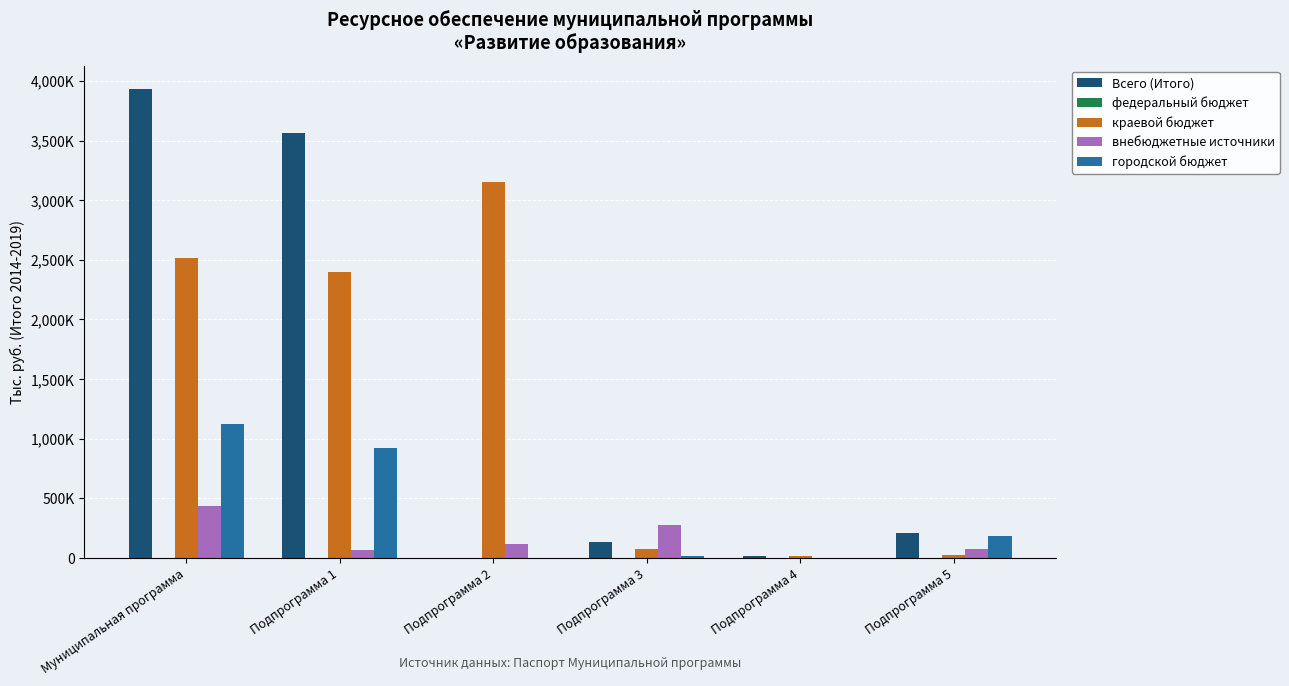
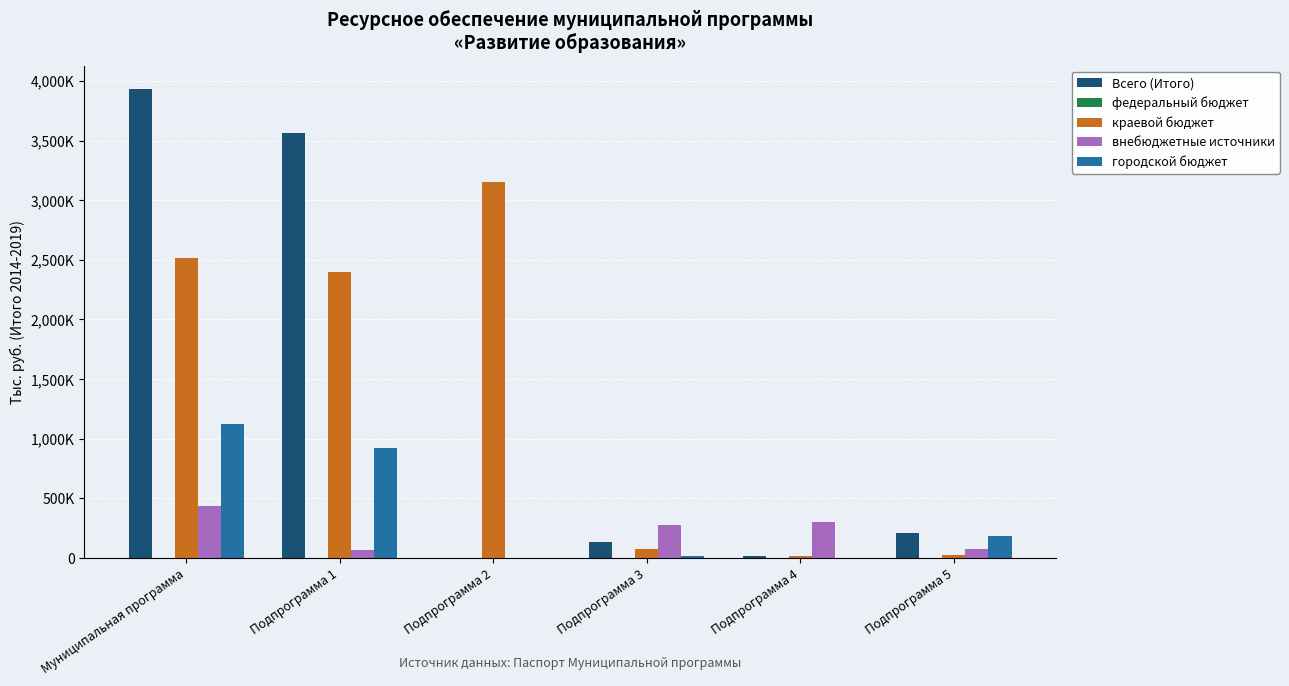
внебюджетные источники, Подпрограмма 2: 120,000 -> 0
внебюджетные источники, Подпрограмма 4: 0 -> 300,000
